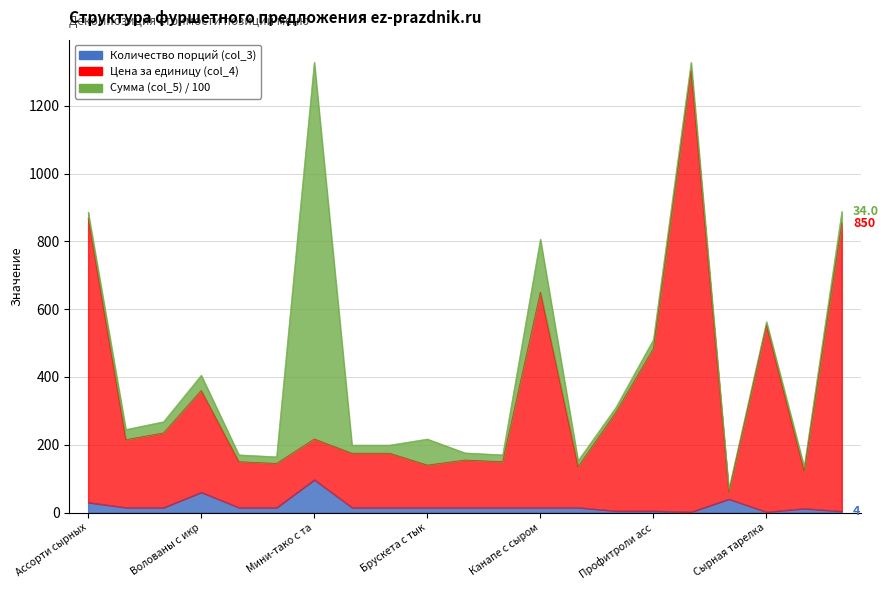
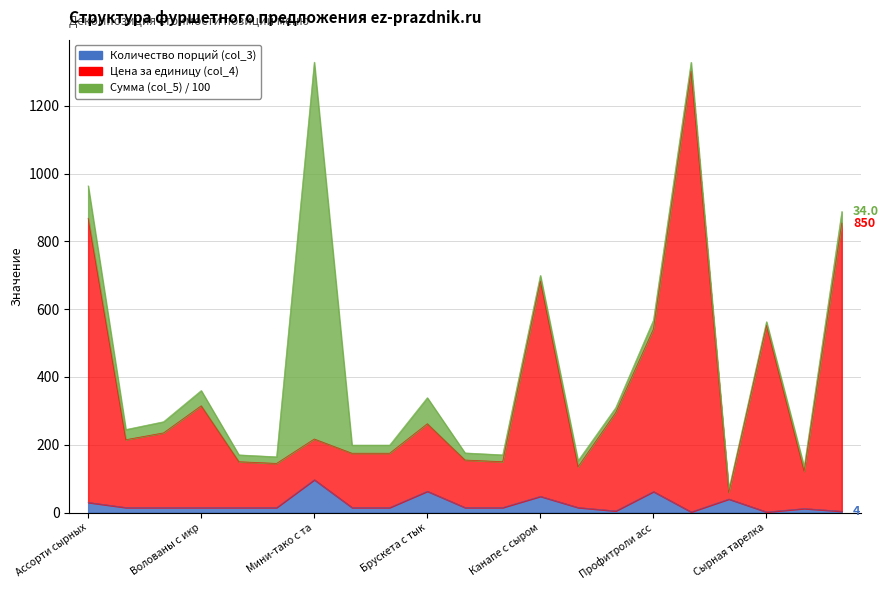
Сумма (col_5) / 100, Ассорти сырных: 20 -> 100
Количество порций (col_3), Волованы с икр: 60 -> 20
Количество порций (col_3), Брускета с тык: 20 -> 60
Цена за единицу (col_4), Брускета с тык: 130 -> 200
Количество порций (col_3), Канапе с сыром: 20 -> 50
Сумма (col_5) / 100, Канапе с сыром: 160 -> 20
Количество порций (col_3), Профитроли асс: 10 -> 60
